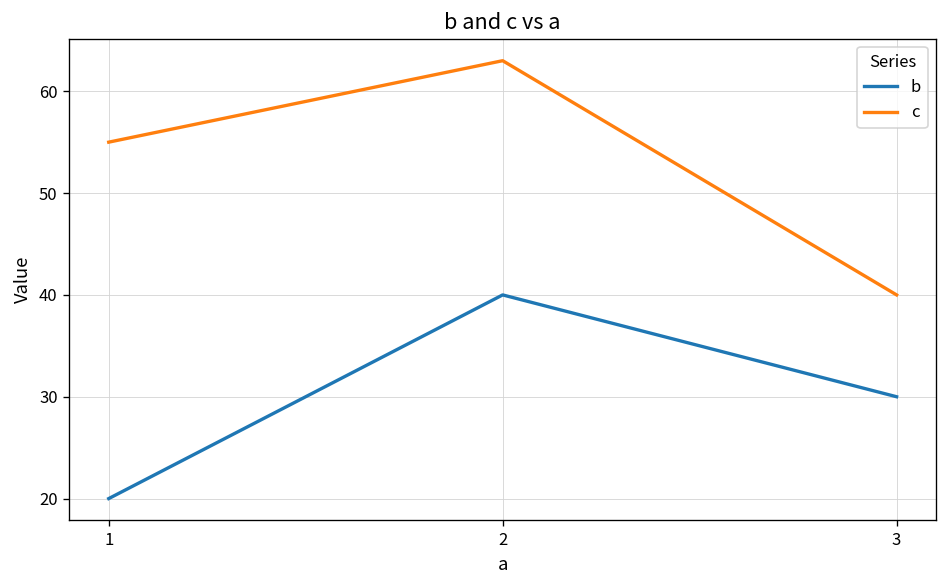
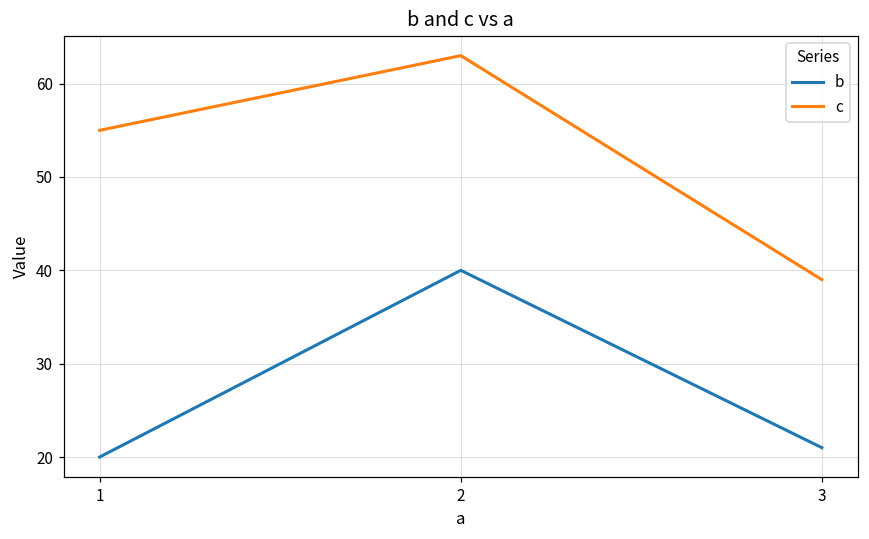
b, 3: 30 -> 21
c, 3: 40 -> 39
